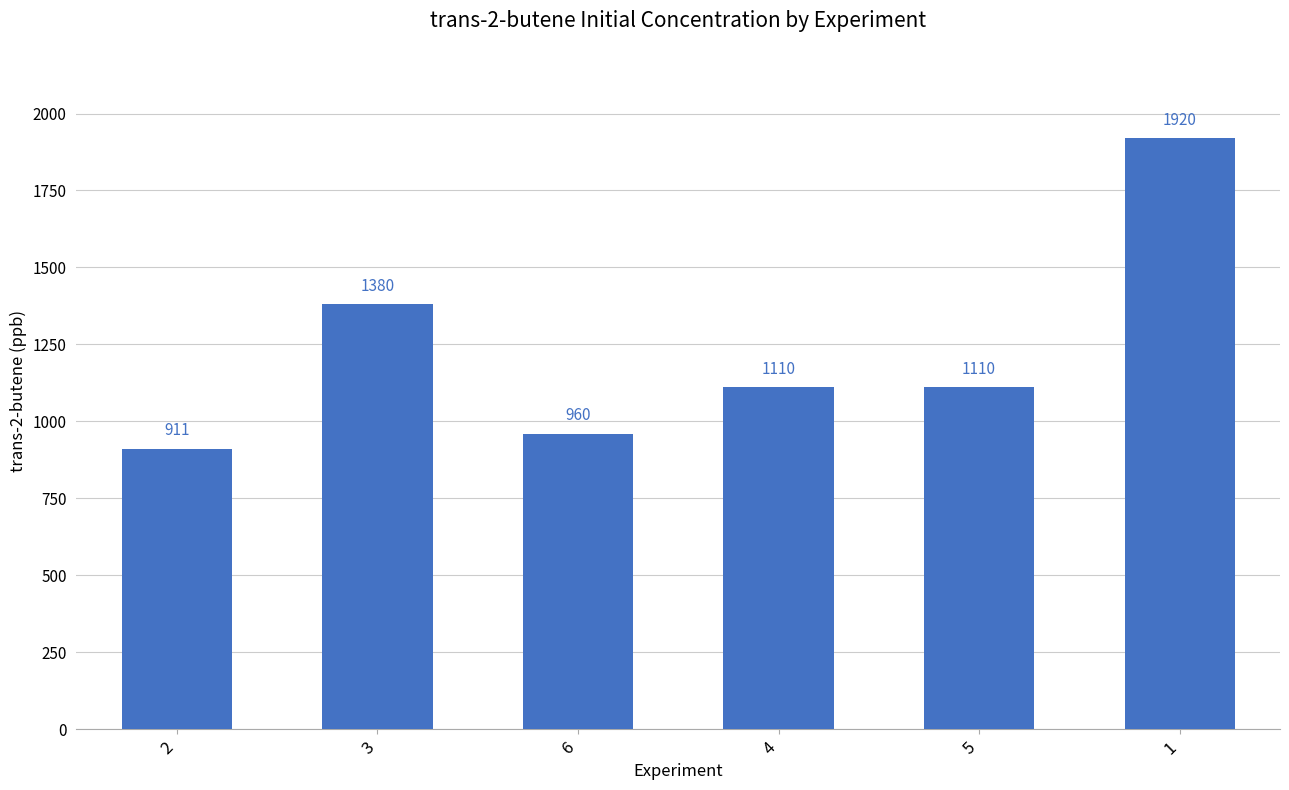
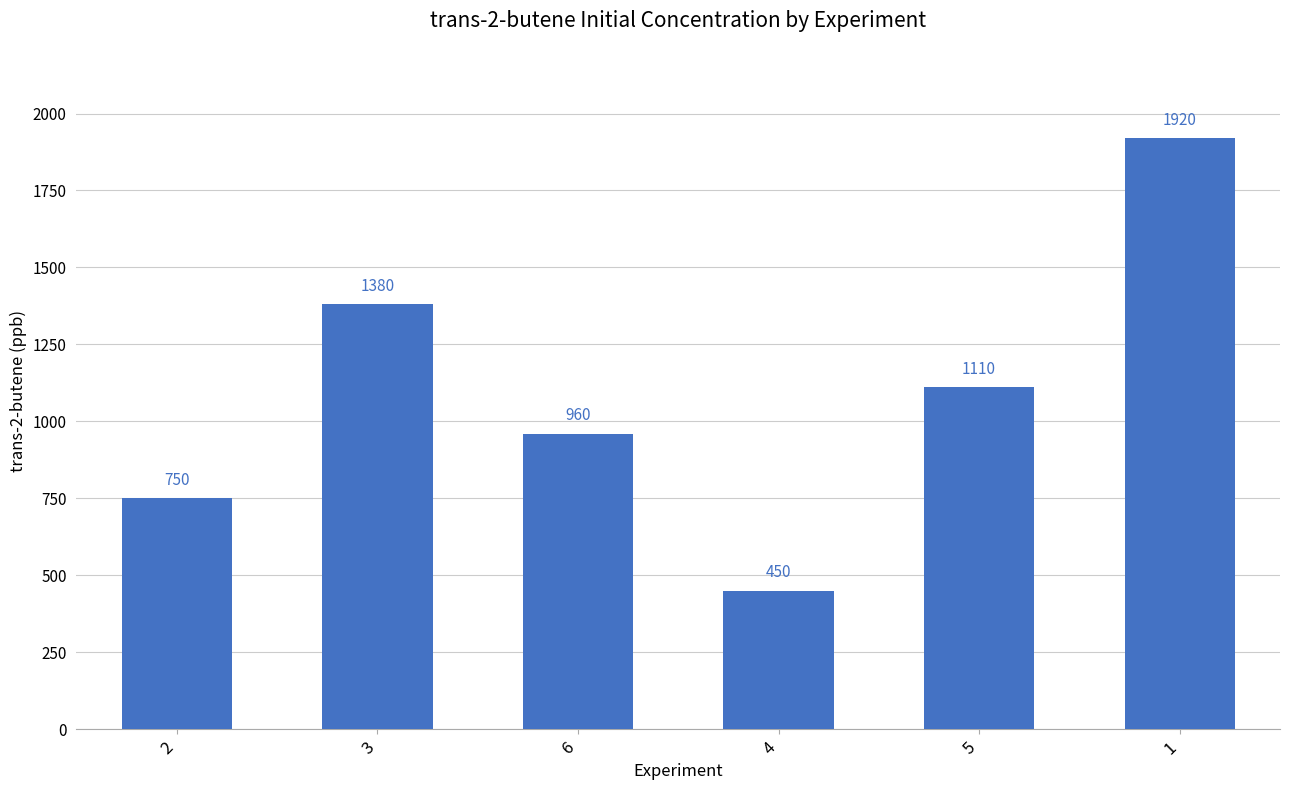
2: 911 -> 750
4: 1110 -> 450
